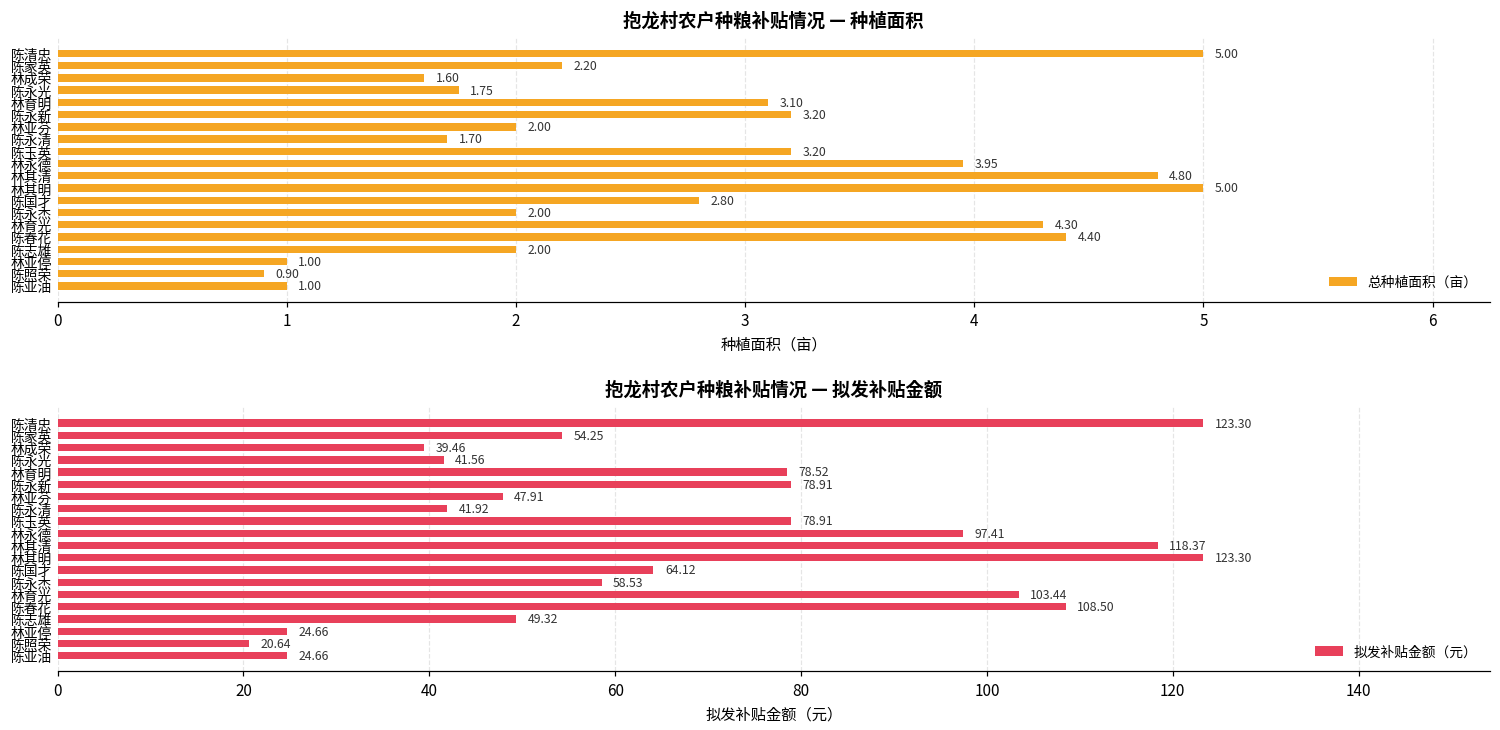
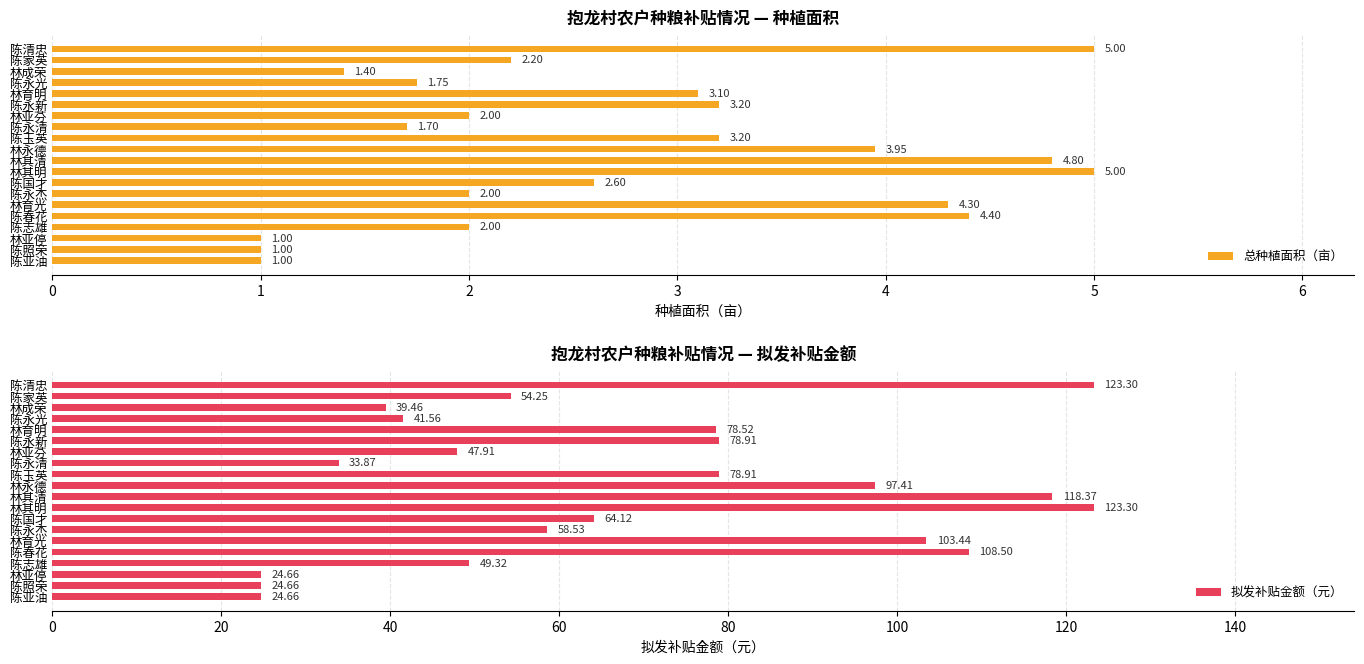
抱龙村农户种粮补贴情况 — 种植面积, 林成荣: 1.60 -> 1.40
抱龙村农户种粮补贴情况 — 种植面积, 陈国才: 2.80 -> 2.60
抱龙村农户种粮补贴情况 — 种植面积, 陈照荣: 0.90 -> 1.00
抱龙村农户种粮补贴情况 — 拟发补贴金额, 陈永清: 41.92 -> 33.87
抱龙村农户种粮补贴情况 — 拟发补贴金额, 陈照荣: 20.64 -> 24.66
